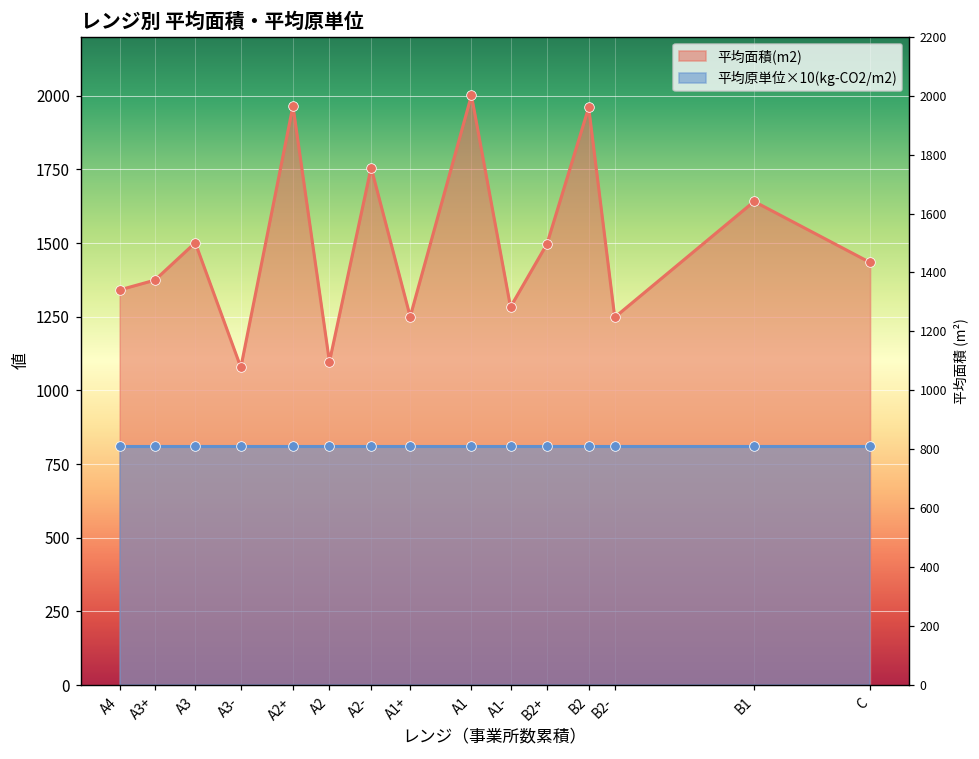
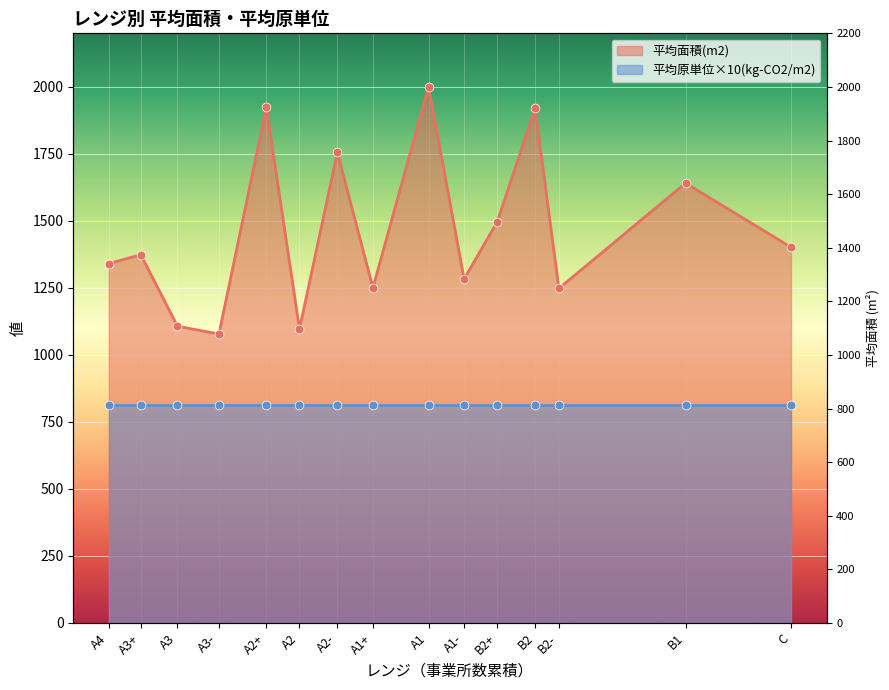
平均面積(m2), A3: 1500 -> 1110
平均面積(m2), A2+: 1970 -> 1920
平均面積(m2), B2: 1960 -> 1920
平均面積(m2), C: 1430 -> 1400
